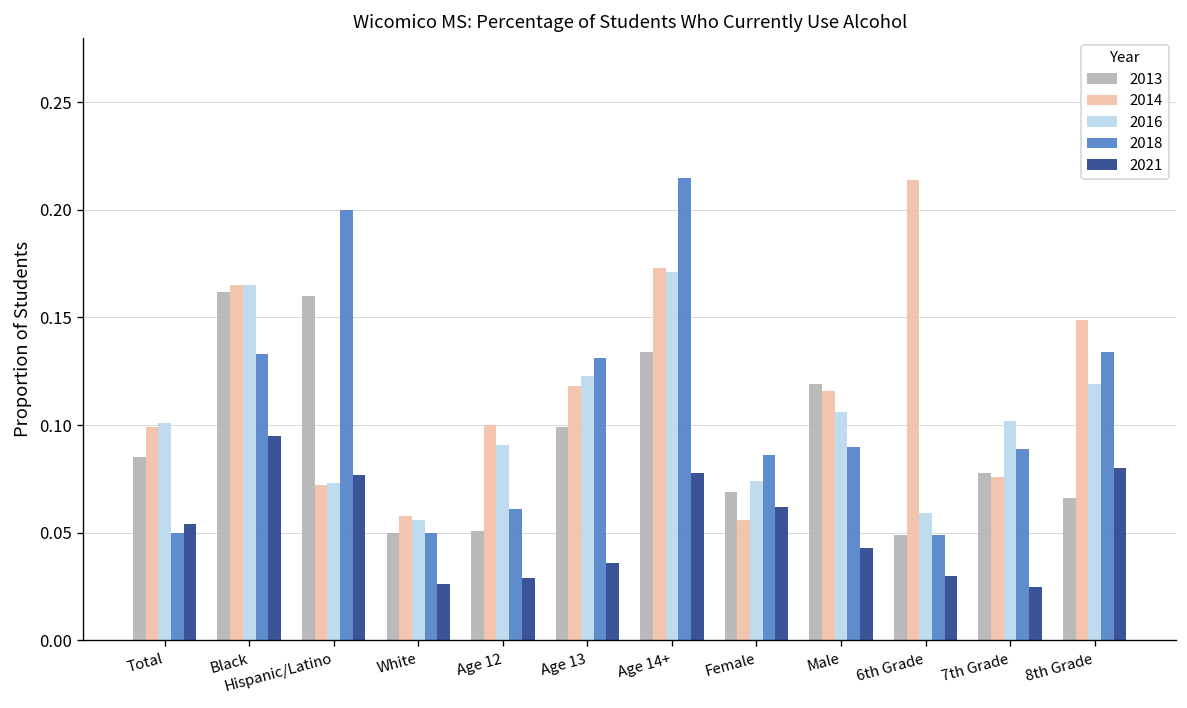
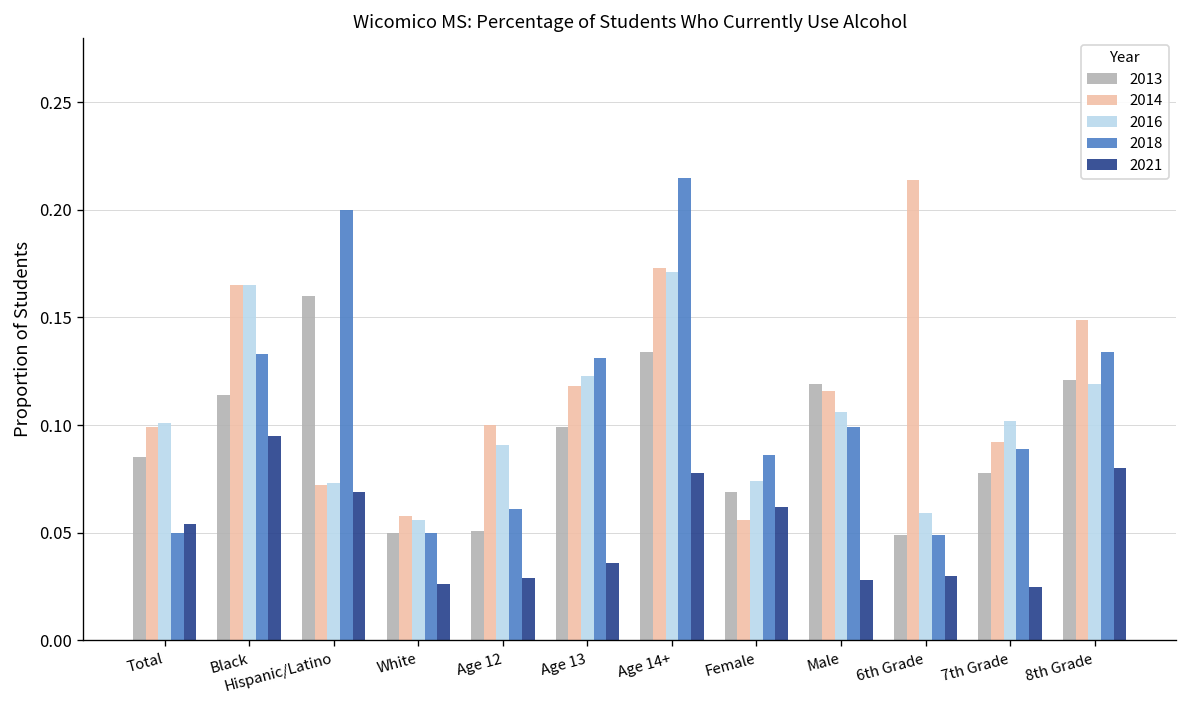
2013, Black: 0.162 -> 0.114
2021, Hispanic/Latino: 0.077 -> 0.069
2018, Male: 0.090 -> 0.099
2021, Male: 0.043 -> 0.028
2014, 7th Grade: 0.076 -> 0.092
2013, 8th Grade: 0.066 -> 0.121
